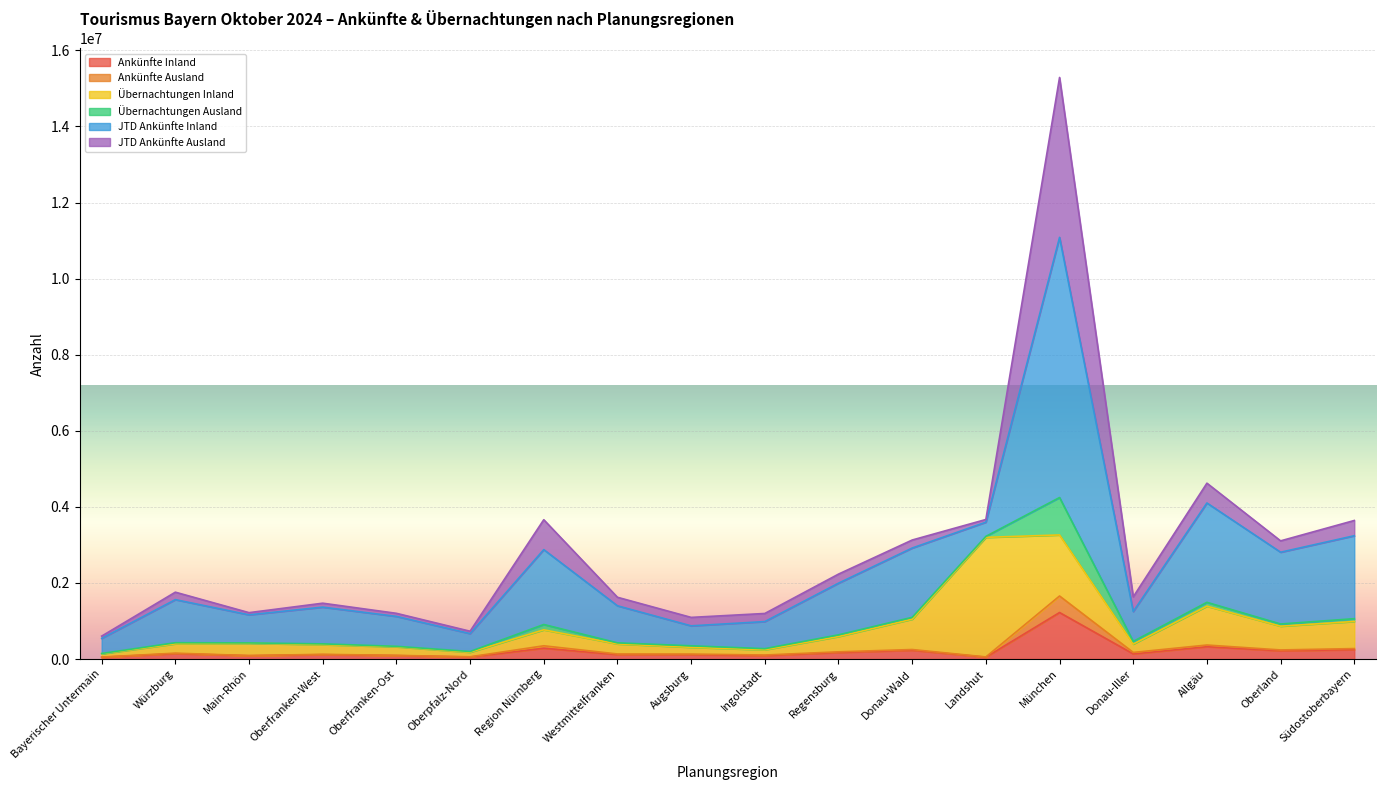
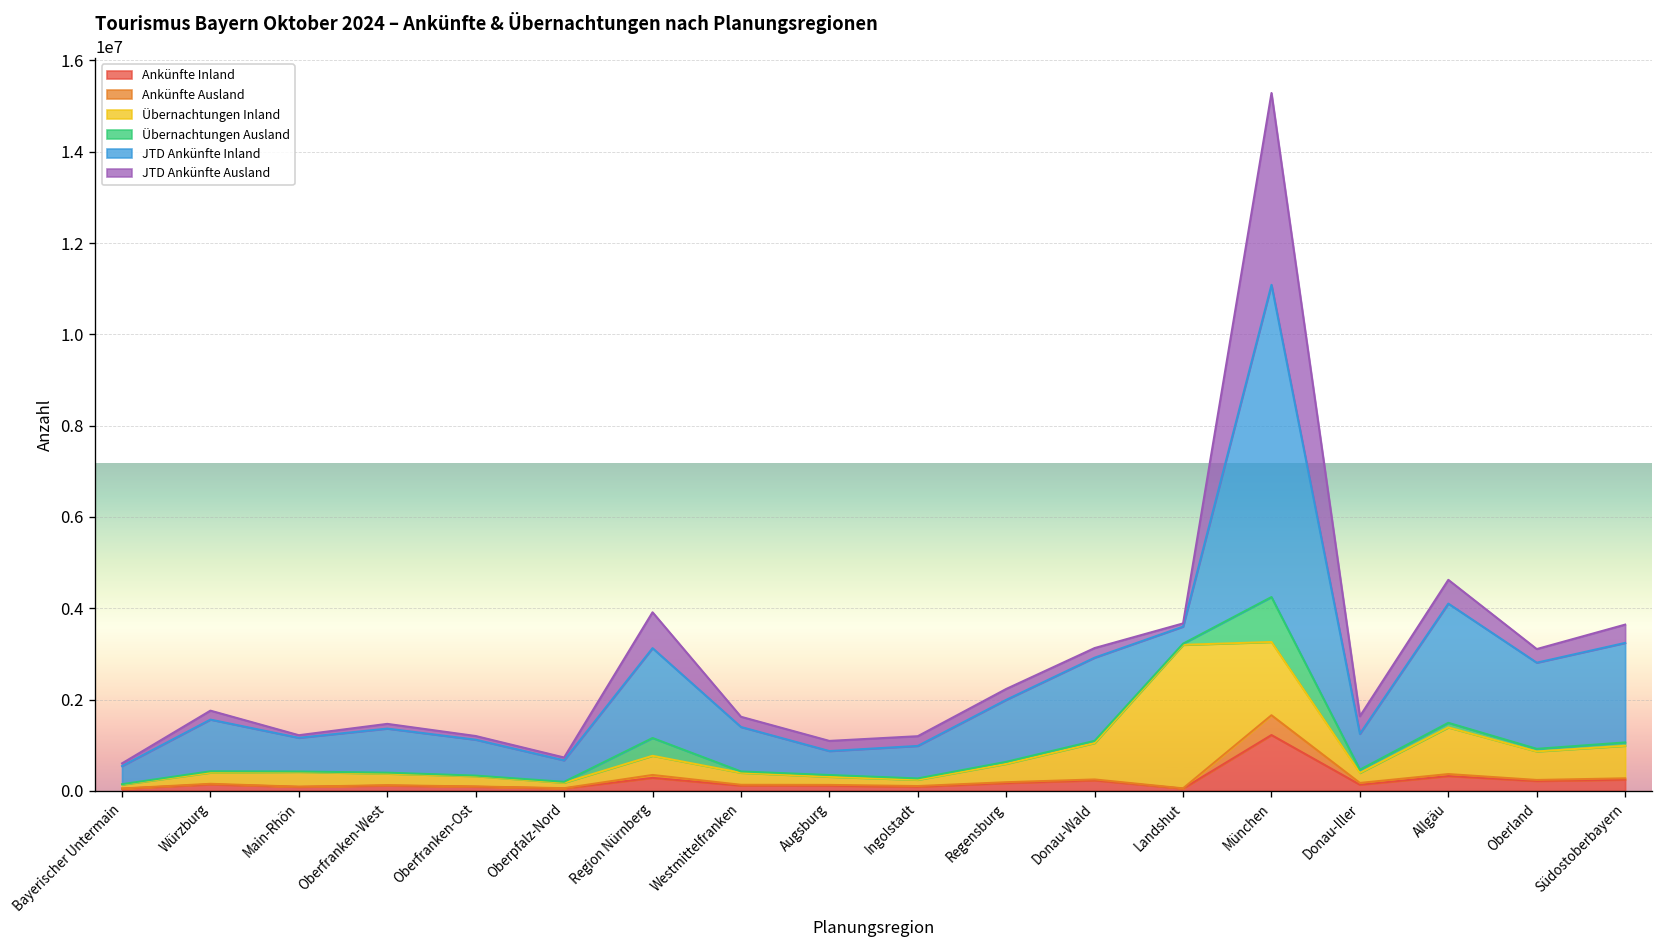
Übernachtungen Ausland, Region Nürnberg: 100000 -> 400000
